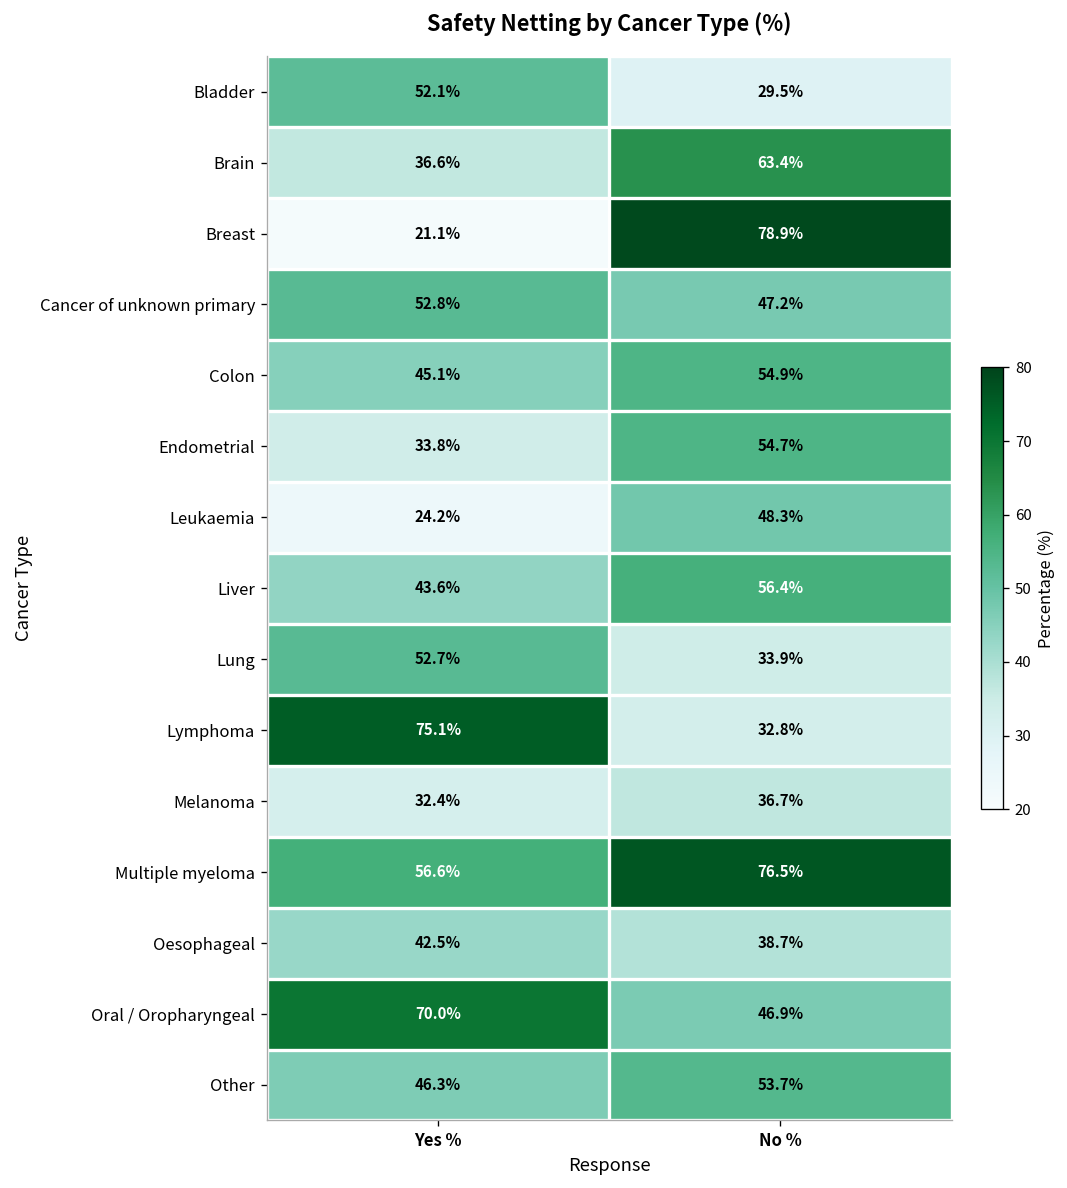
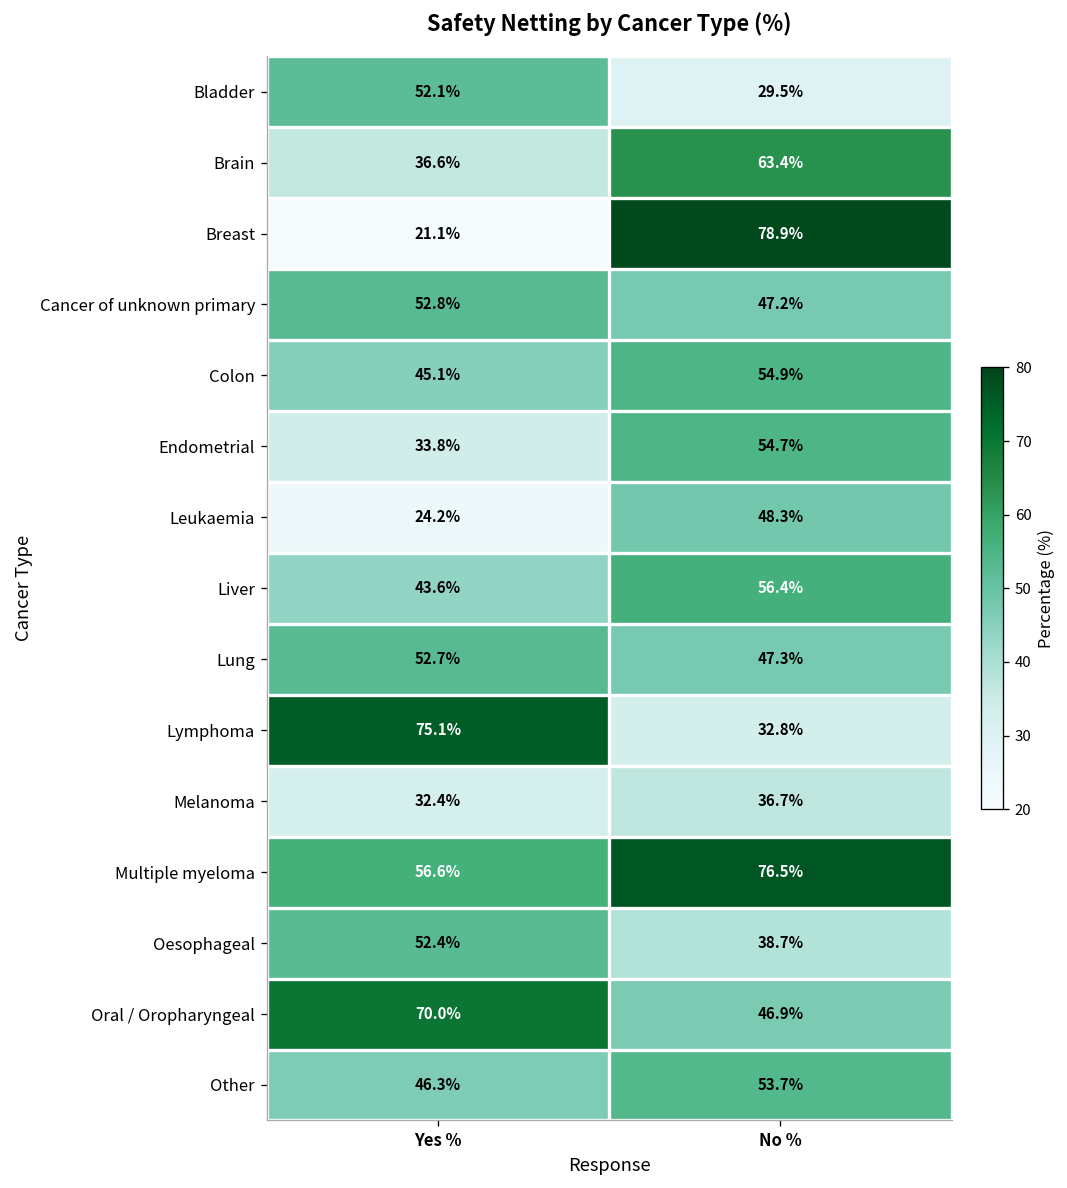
Lung, No %: 33.9% -> 47.3%
Oesophageal, Yes %: 42.5% -> 52.4%
